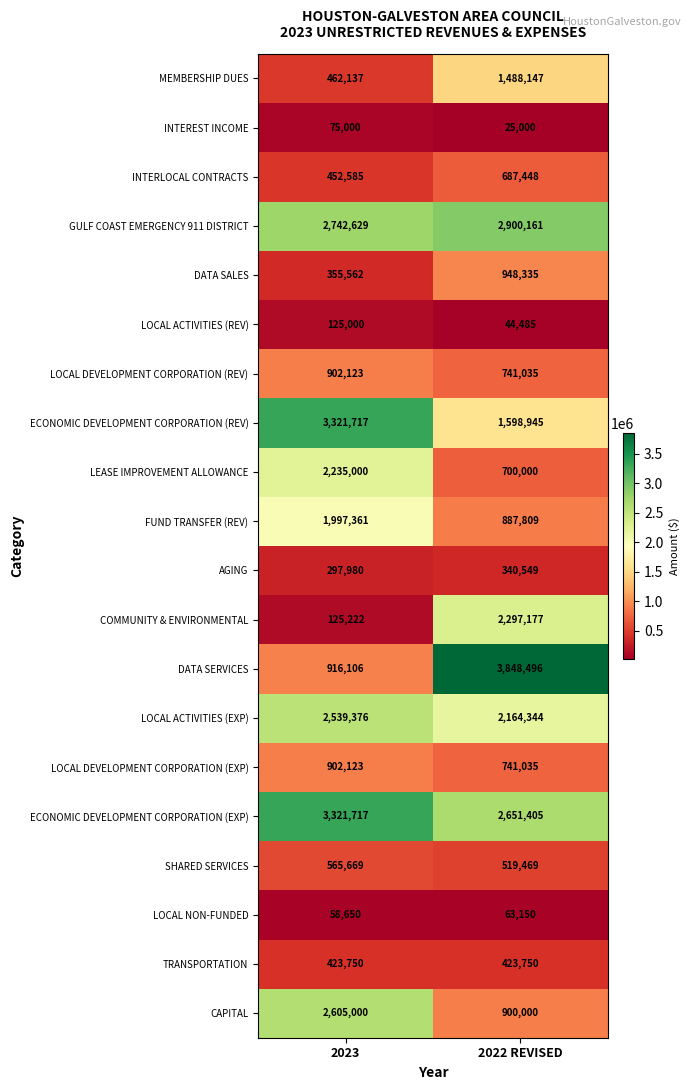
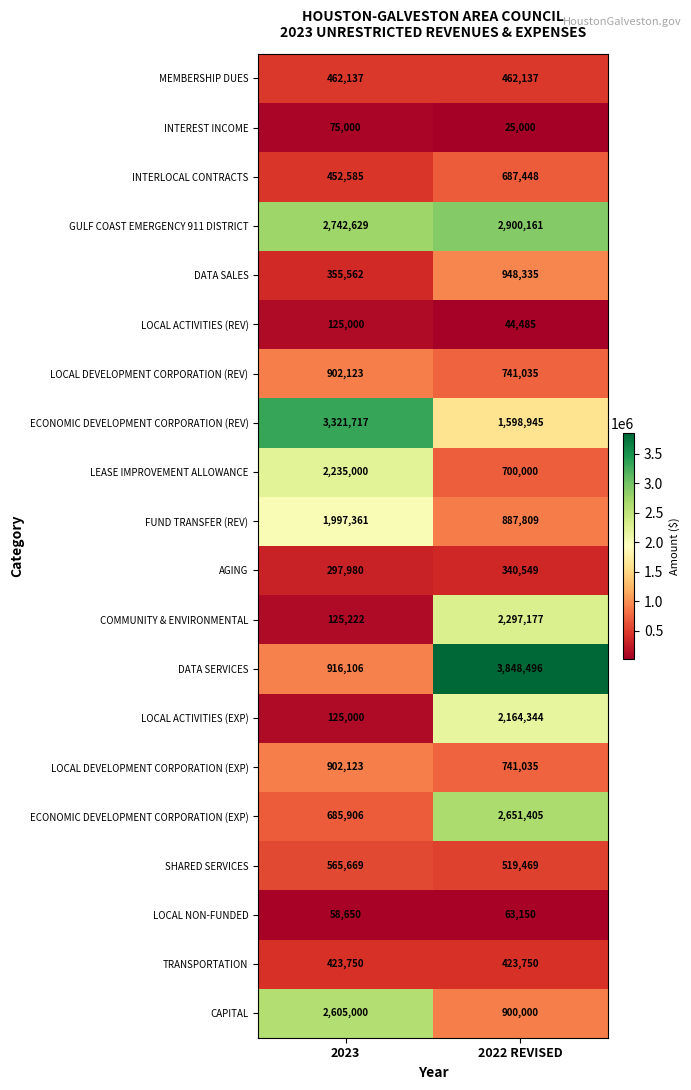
MEMBERSHIP DUES, 2022 REVISED: 1,488,147 -> 462,137
LOCAL ACTIVITIES (EXP), 2023: 2,539,376 -> 125,000
ECONOMIC DEVELOPMENT CORPORATION (EXP), 2023: 3,321,717 -> 685,906
